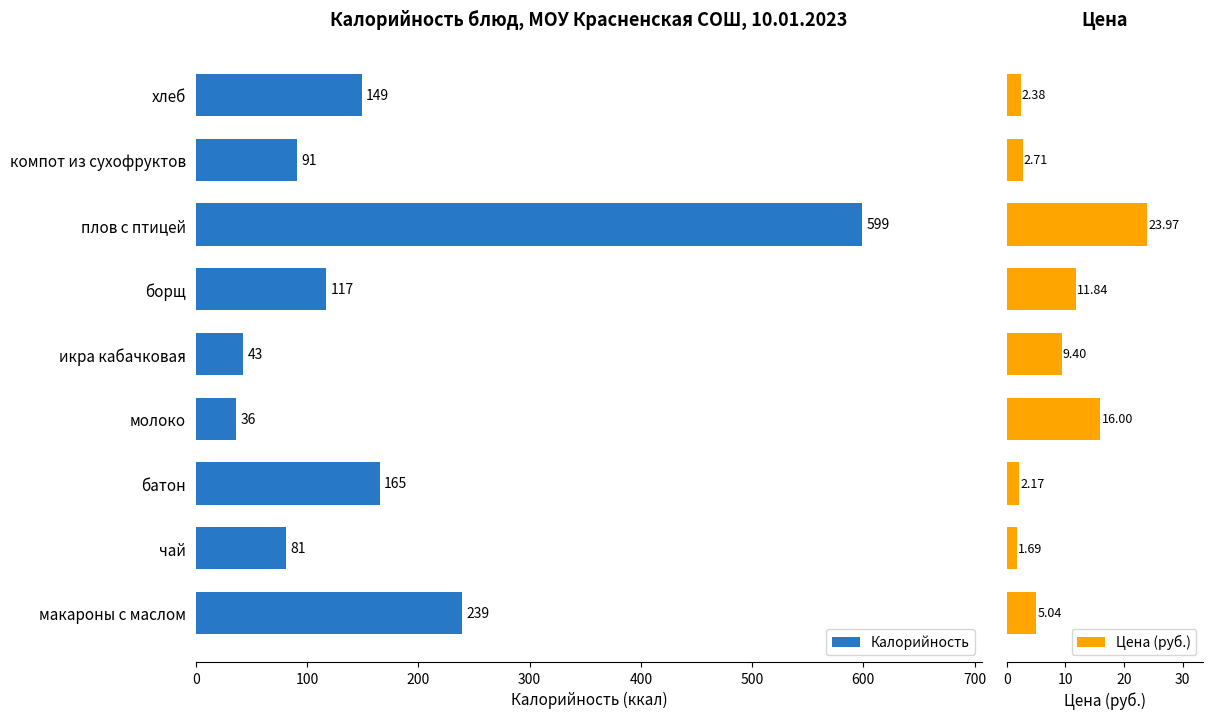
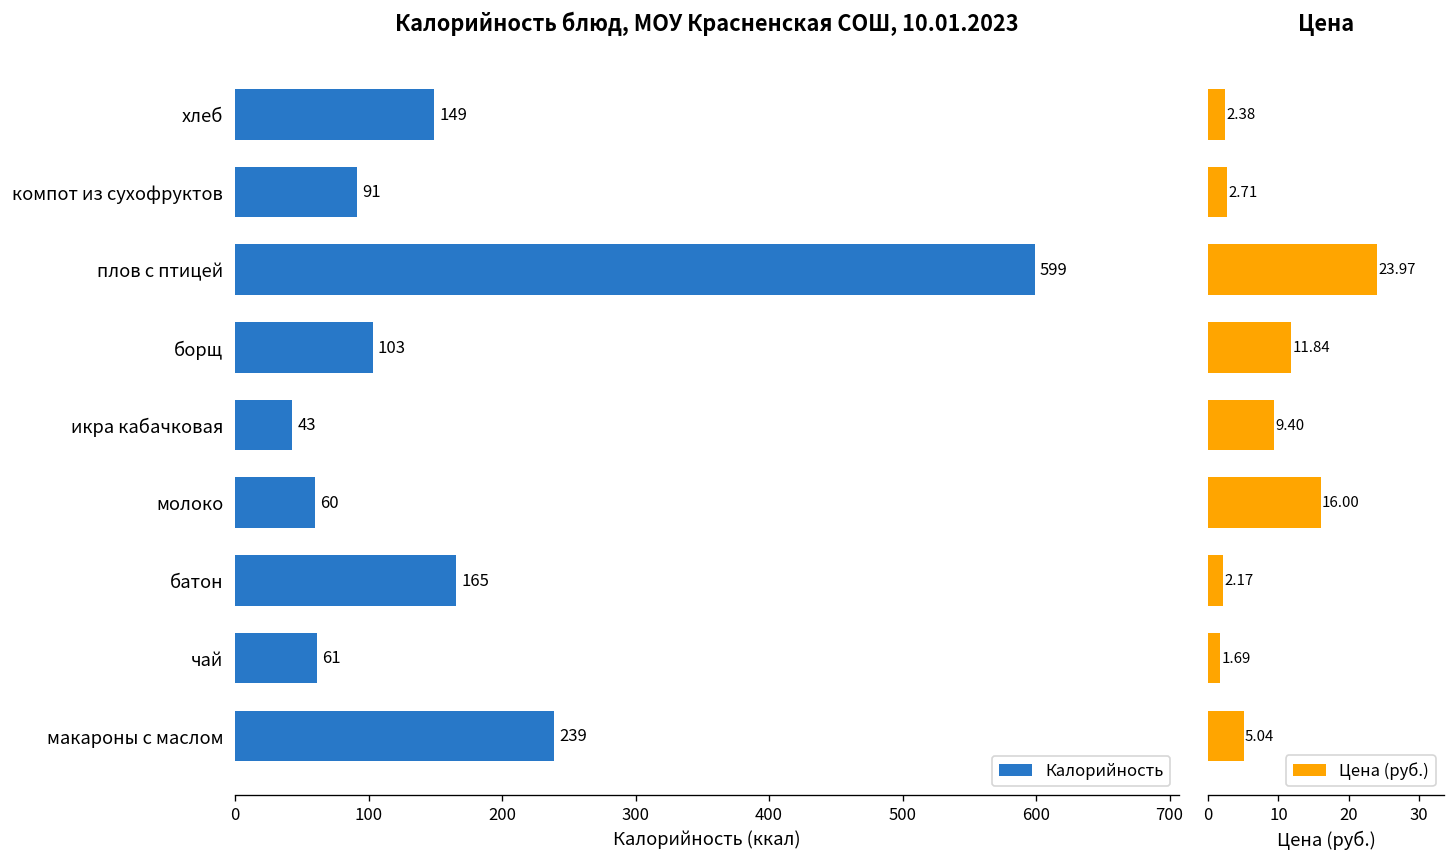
Калорийность блюд, МОУ Красненская СОШ, 10.01.2023, борщ: 117 -> 103
Калорийность блюд, МОУ Красненская СОШ, 10.01.2023, молоко: 36 -> 60
Калорийность блюд, МОУ Красненская СОШ, 10.01.2023, чай: 81 -> 61
